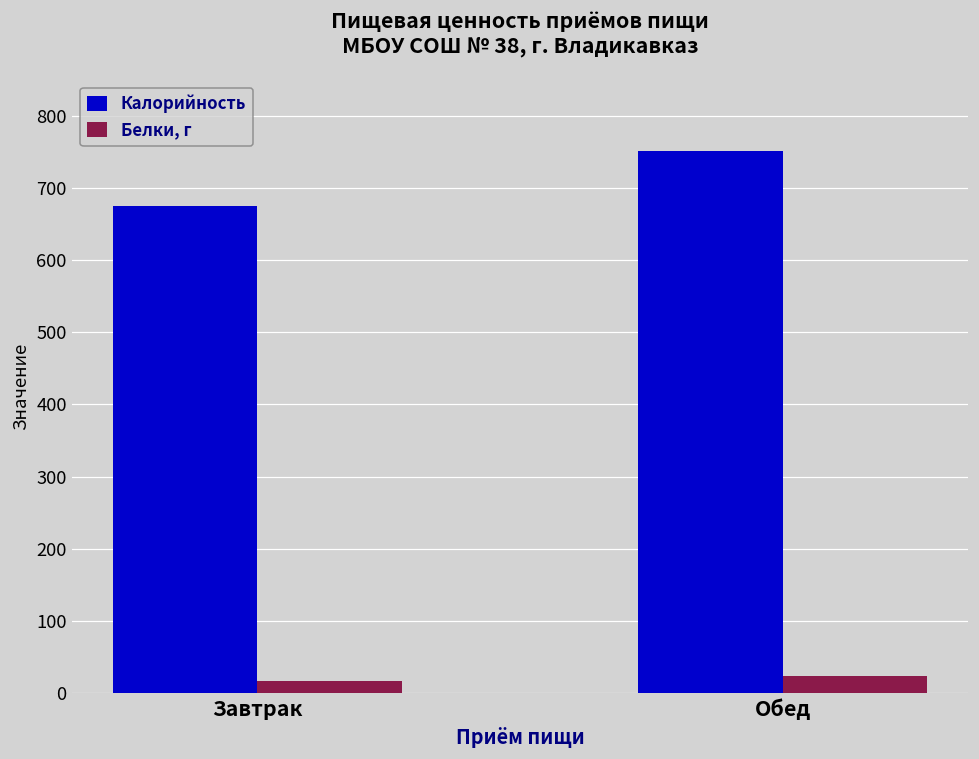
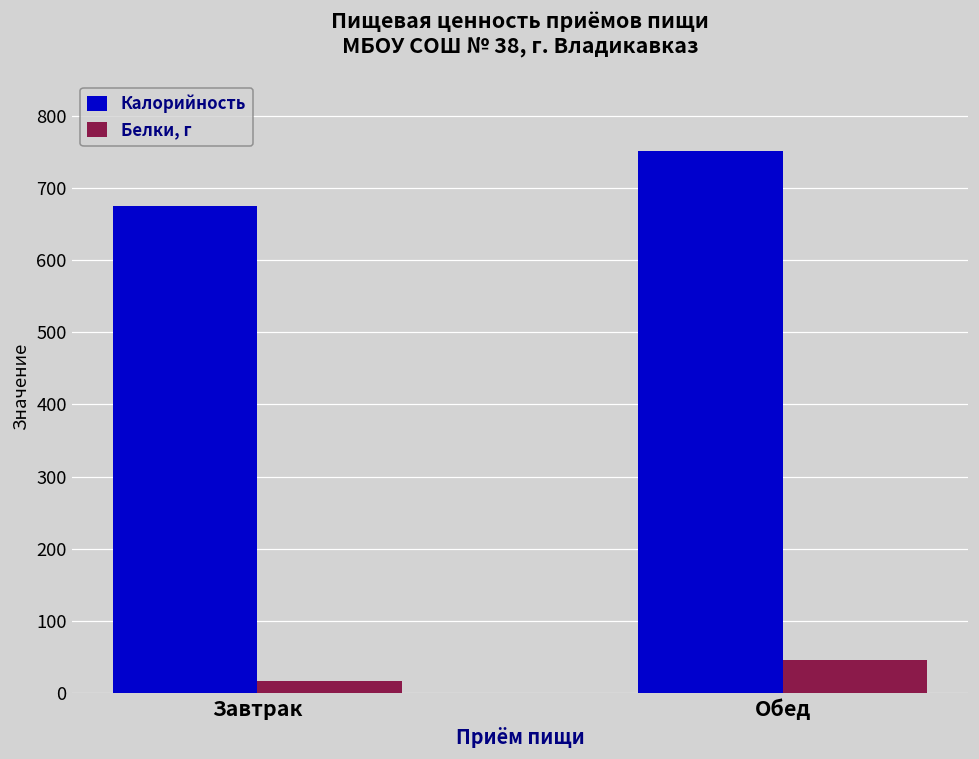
Белки, г, Обед: 20 -> 50
